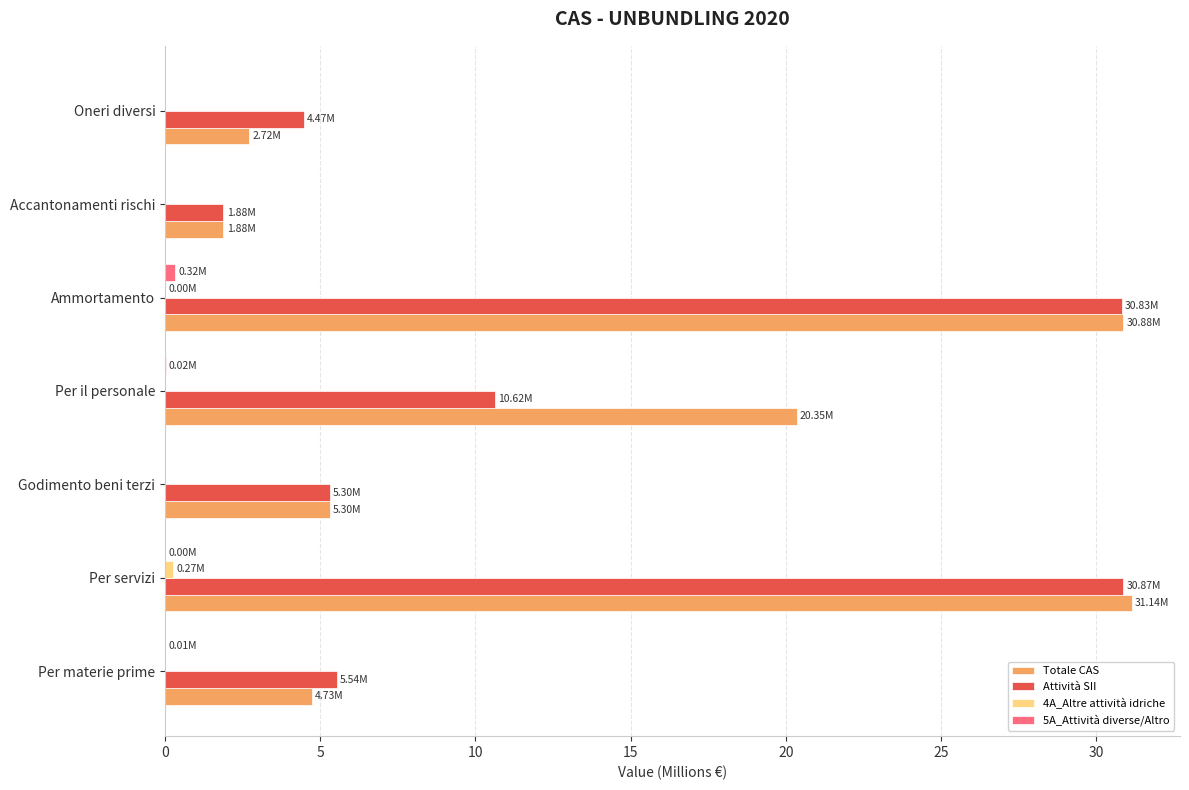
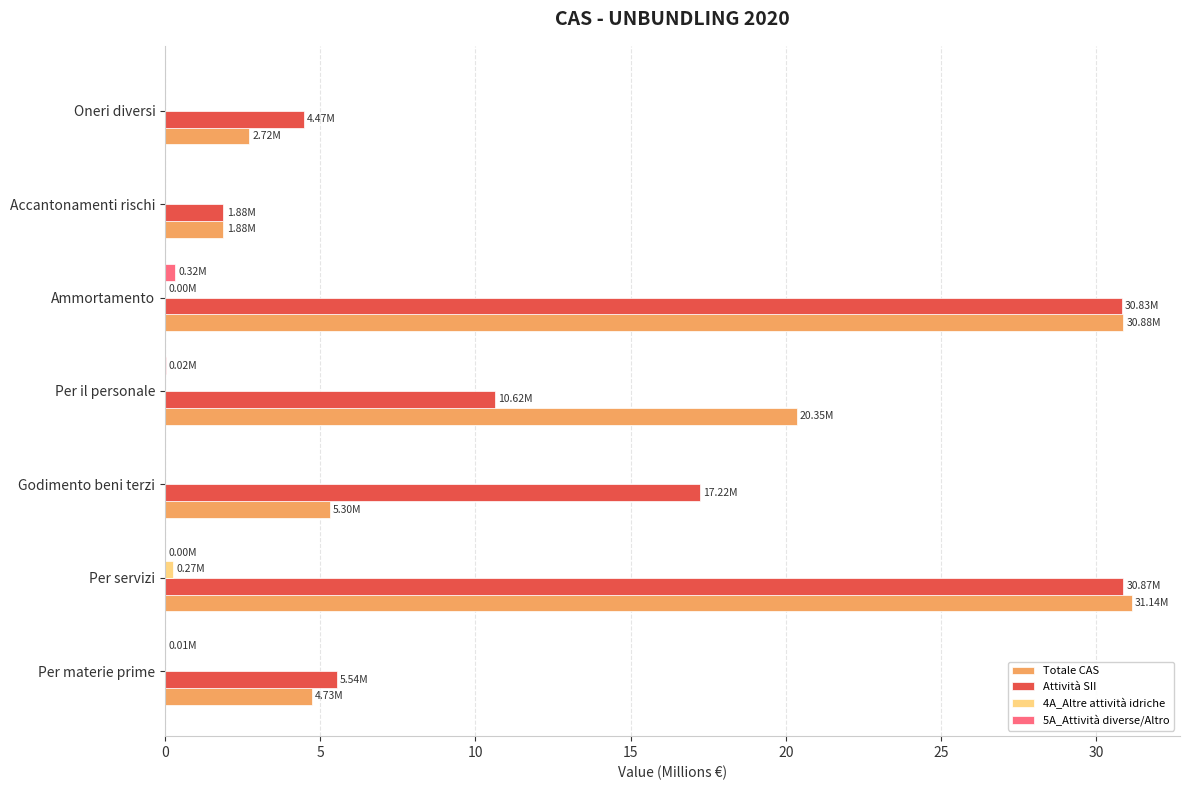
Attività SII, Godimento beni terzi: 5.30M -> 17.22M
